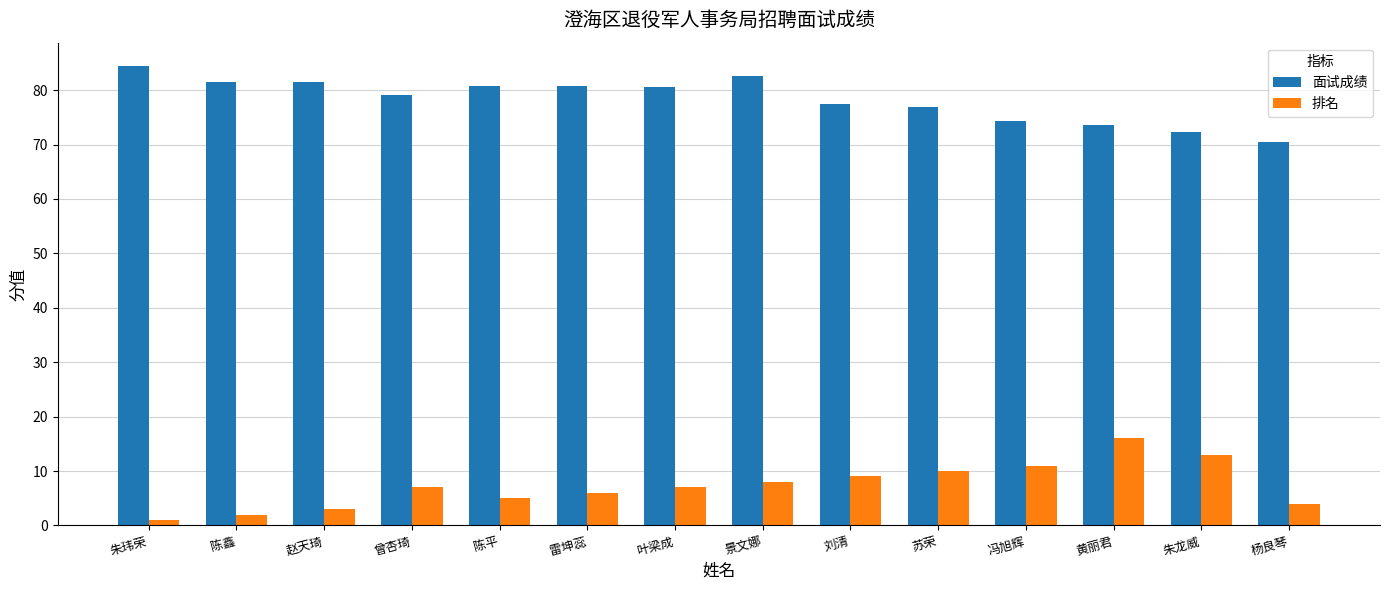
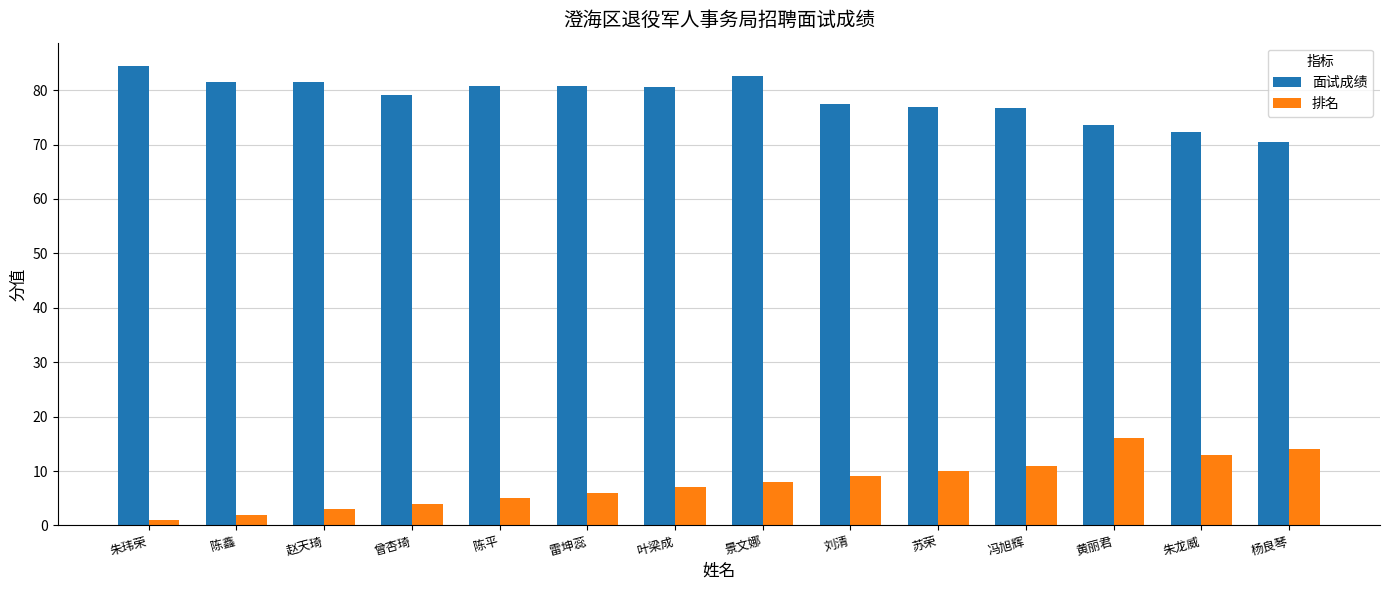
排名, 曾杏琦: 7 -> 4
面试成绩, 冯旭辉: 74 -> 77
排名, 杨良琴: 4 -> 14
